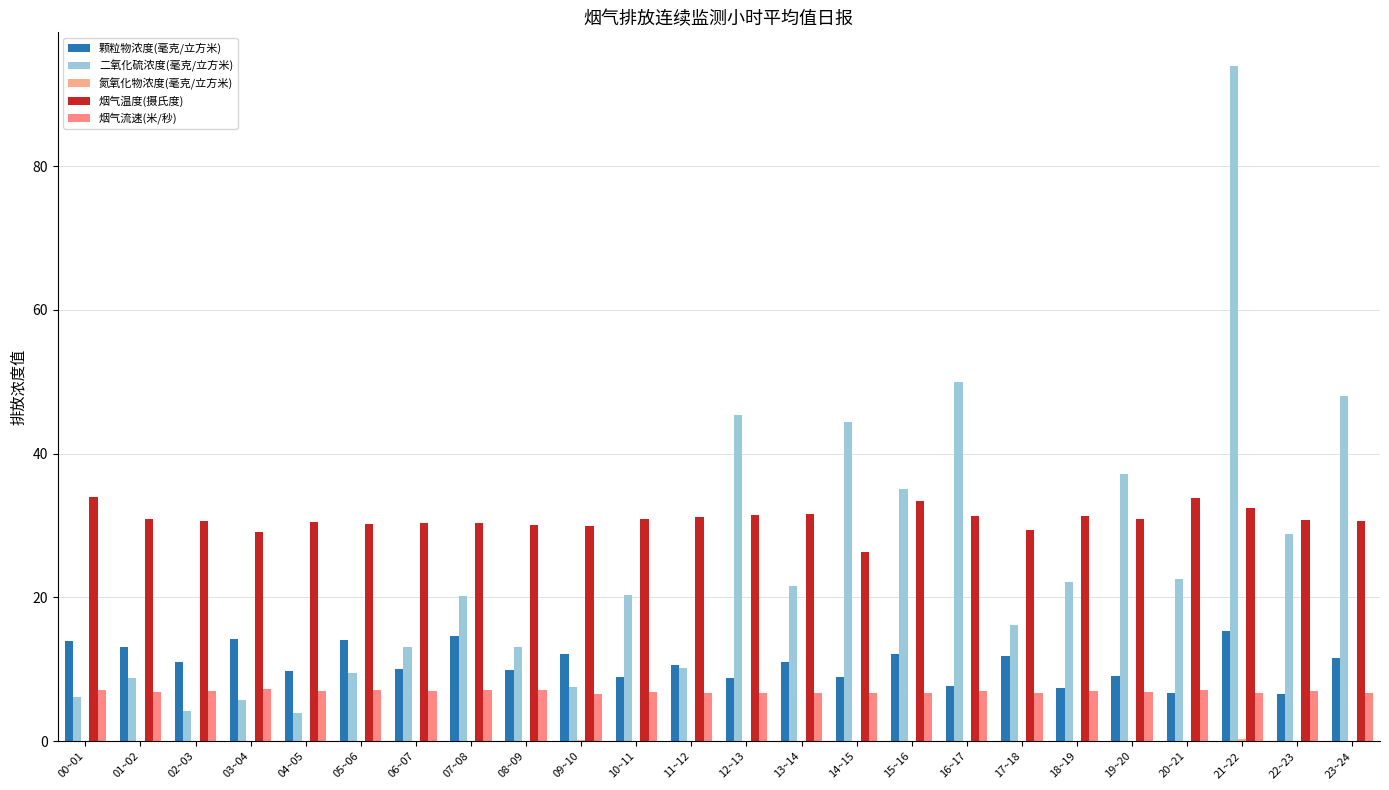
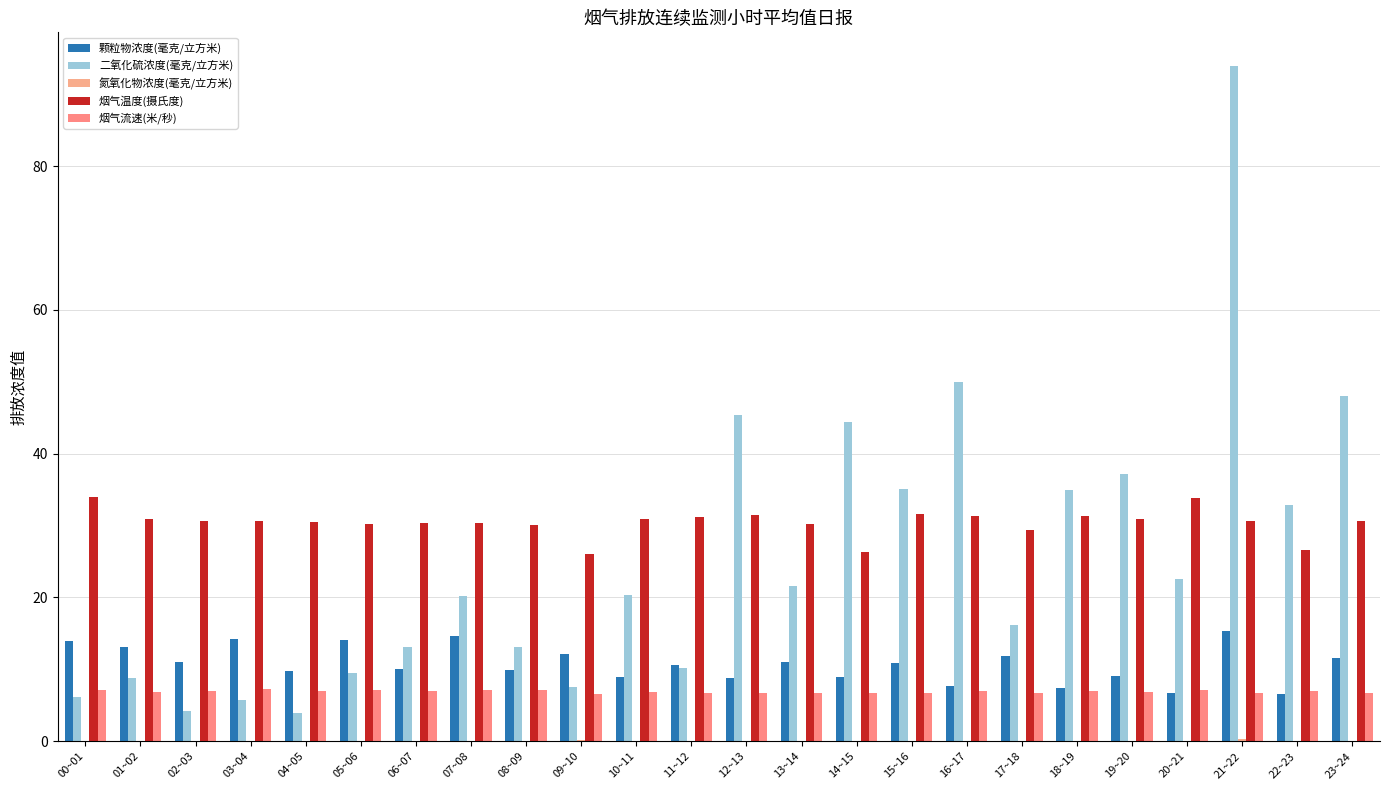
烟气温度(摄氏度), 03~04: 29 -> 31
烟气温度(摄氏度), 09~10: 30 -> 26
烟气温度(摄氏度), 13~14: 32 -> 30
颗粒物浓度(毫克/立方米), 15~16: 12 -> 11
烟气温度(摄氏度), 15~16: 33 -> 32
二氧化硫浓度(毫克/立方米), 18~19: 22 -> 35
烟气温度(摄氏度), 21~22: 32 -> 31
二氧化硫浓度(毫克/立方米), 22~23: 29 -> 33
烟气温度(摄氏度), 22~23: 31 -> 27
